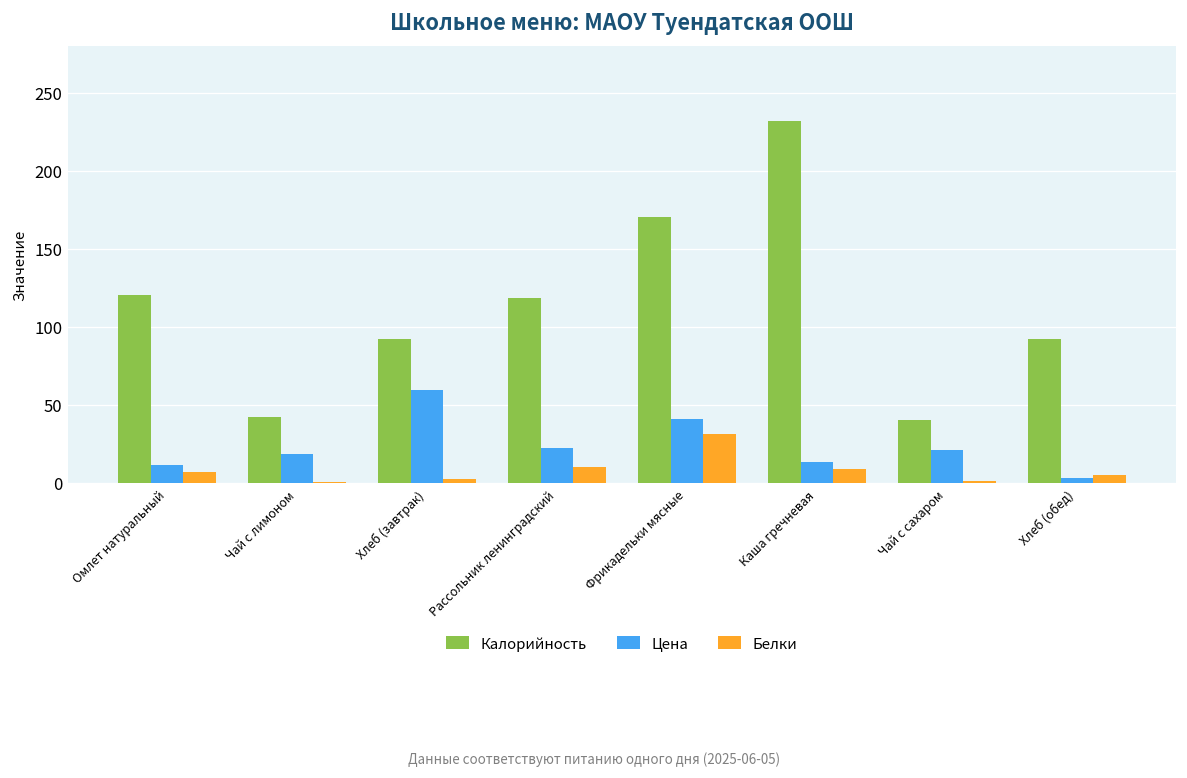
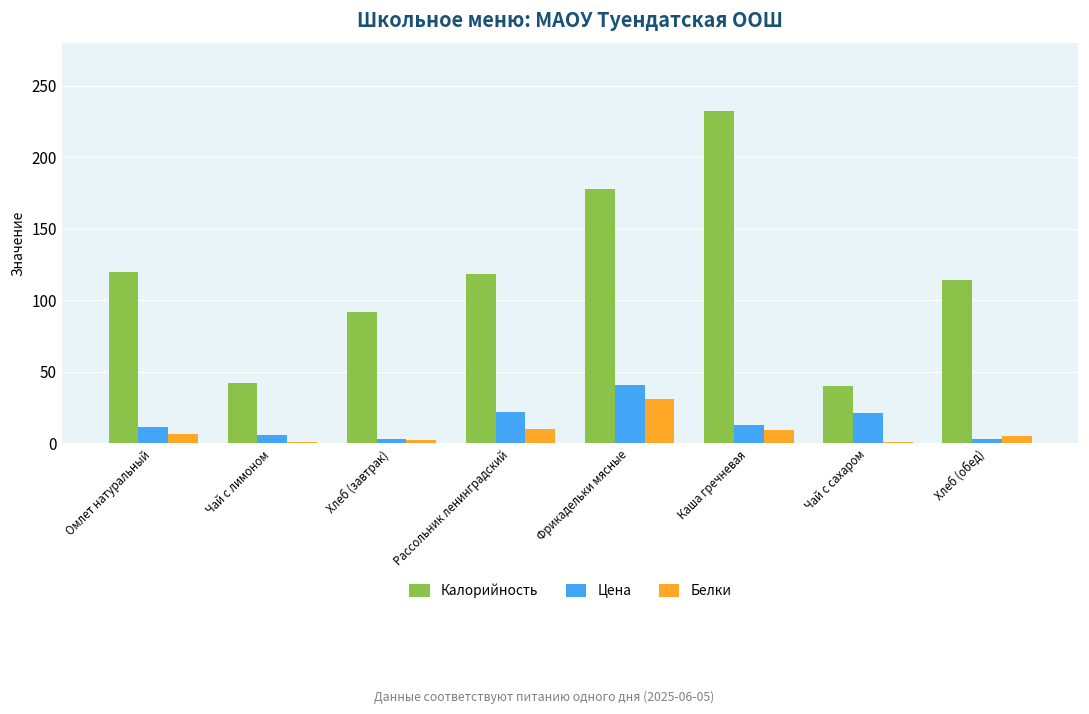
Цена, Чай с лимоном: 18 -> 6
Цена, Хлеб (завтрак): 59 -> 3
Калорийность, Фрикадельки мясные: 170 -> 178
Калорийность, Хлеб (обед): 92 -> 114
